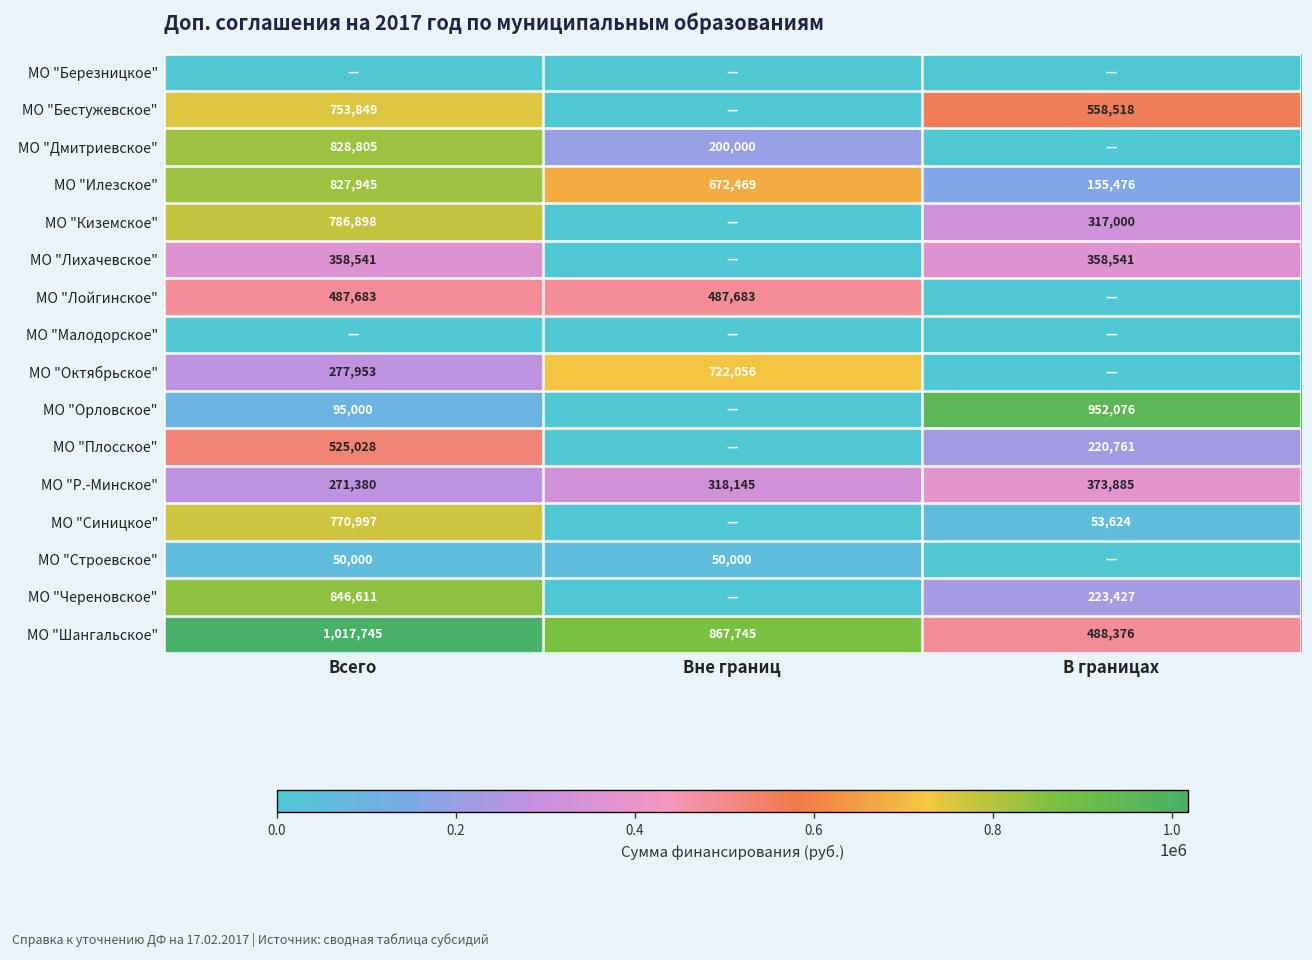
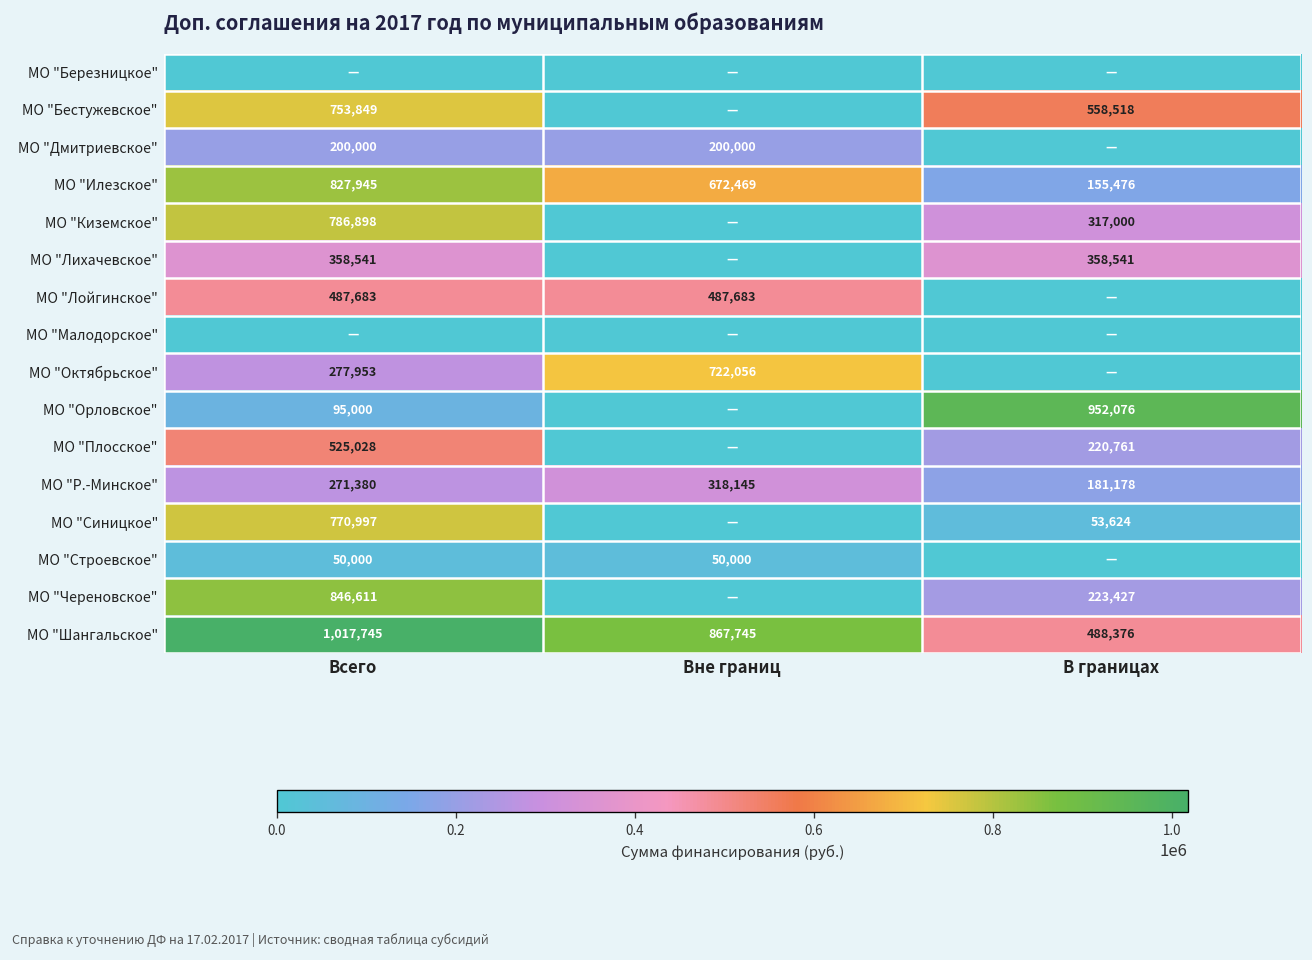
МО "Дмитриевское", Всего: 828,805 -> 200,000
МО "Р.-Минское", В границах: 373,885 -> 181,178
